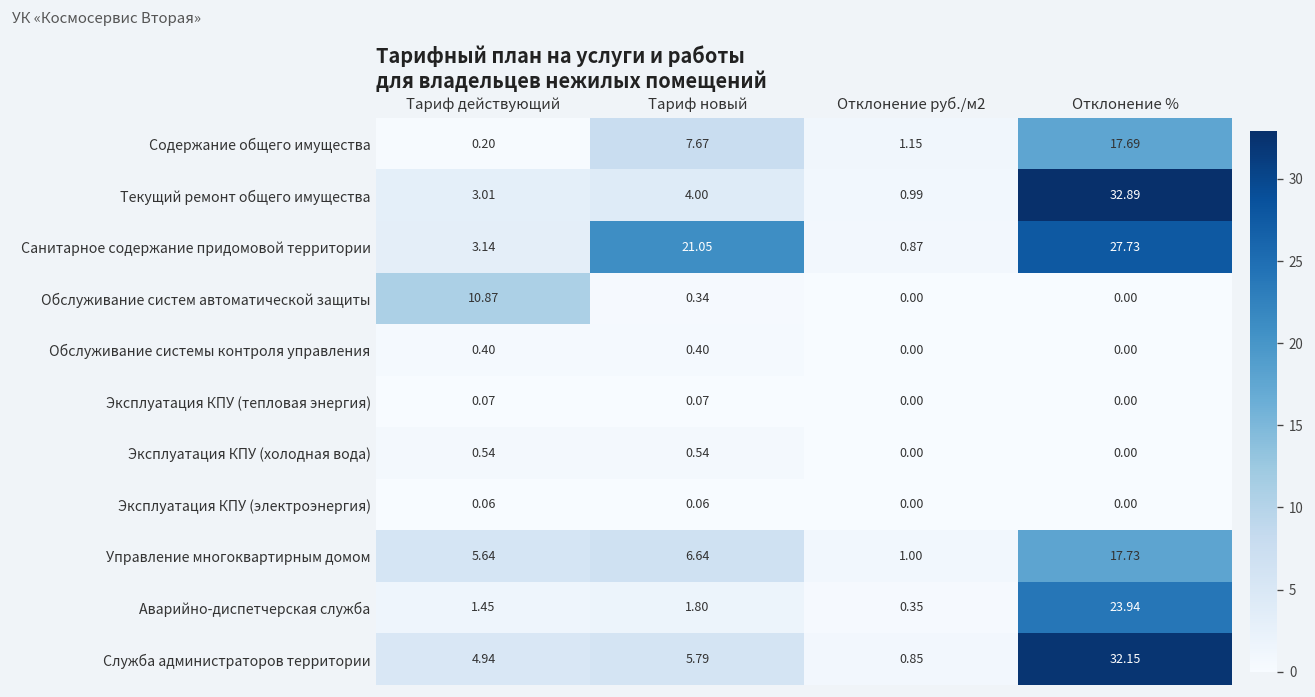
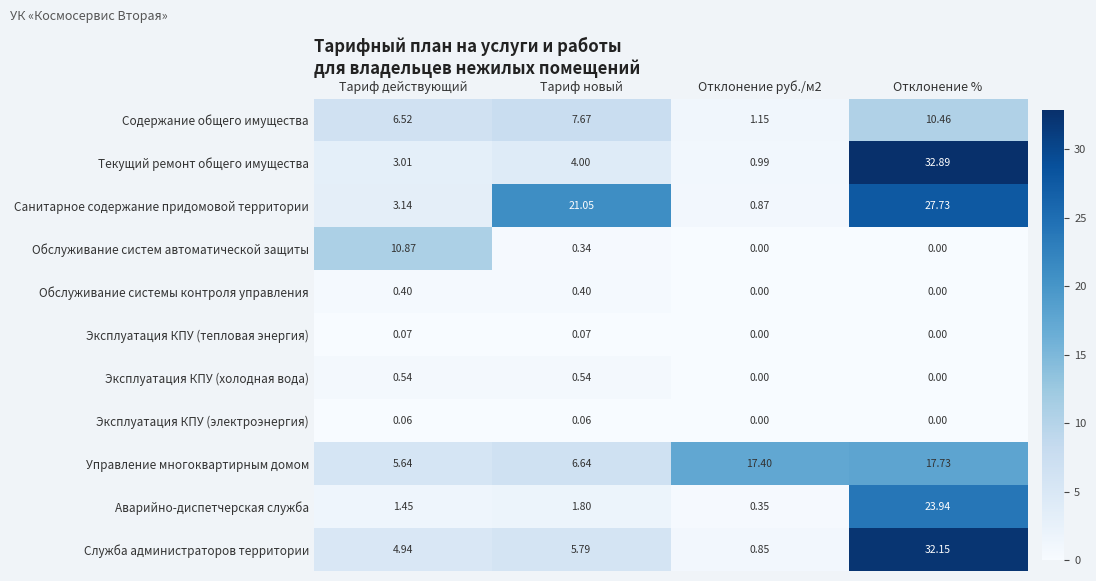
Содержание общего имущества, Тариф действующий: 0.20 -> 6.52
Содержание общего имущества, Отклонение %: 17.69 -> 10.46
Управление многоквартирным домом, Отклонение руб./м2: 1.00 -> 17.40
